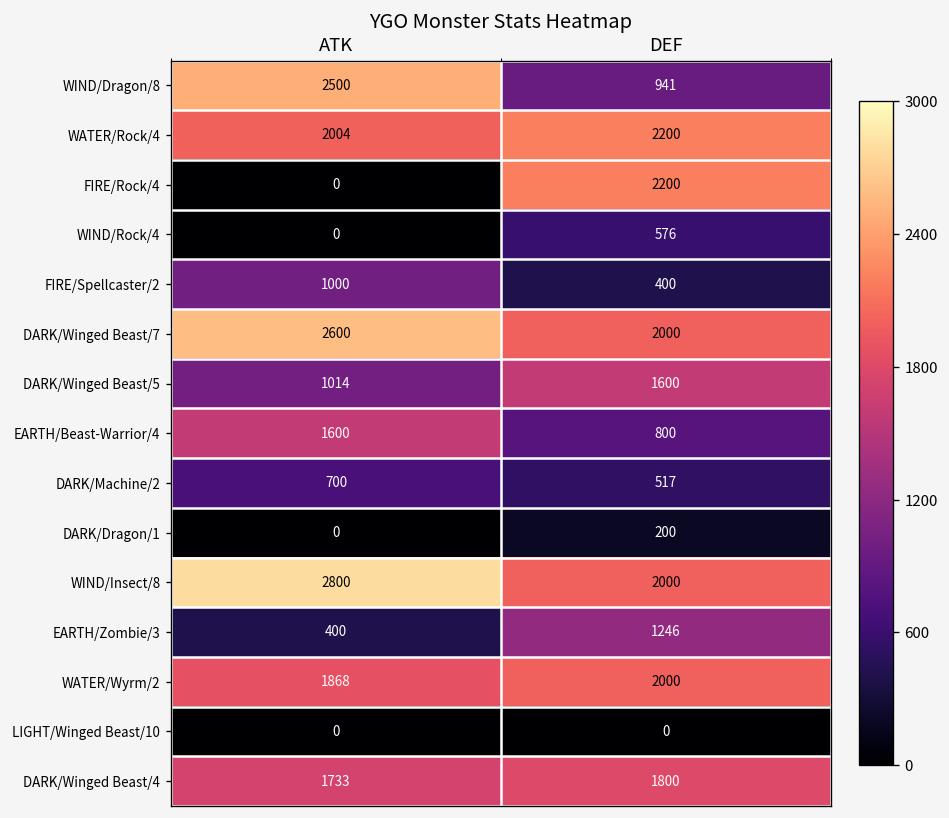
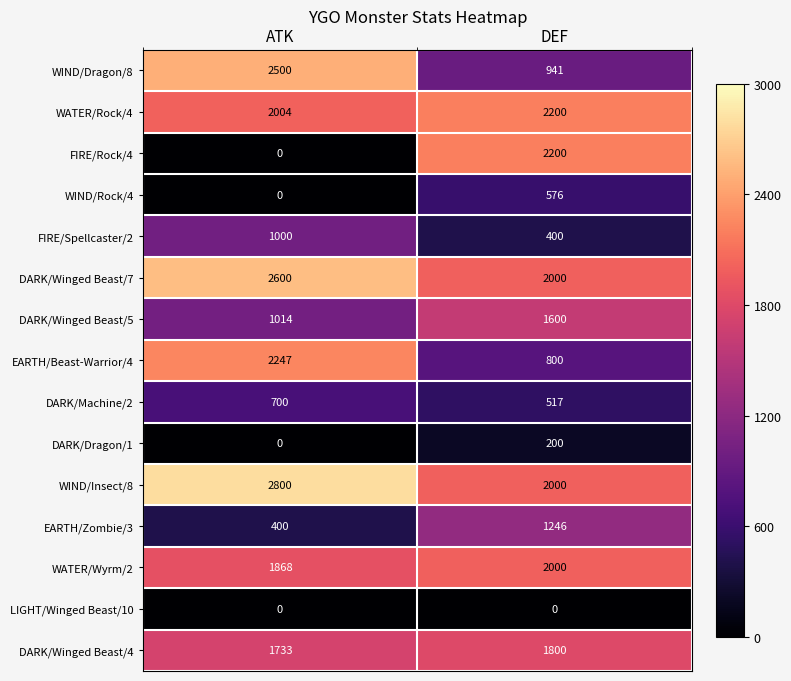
EARTH/Beast-Warrior/4, ATK: 1600 -> 2247
